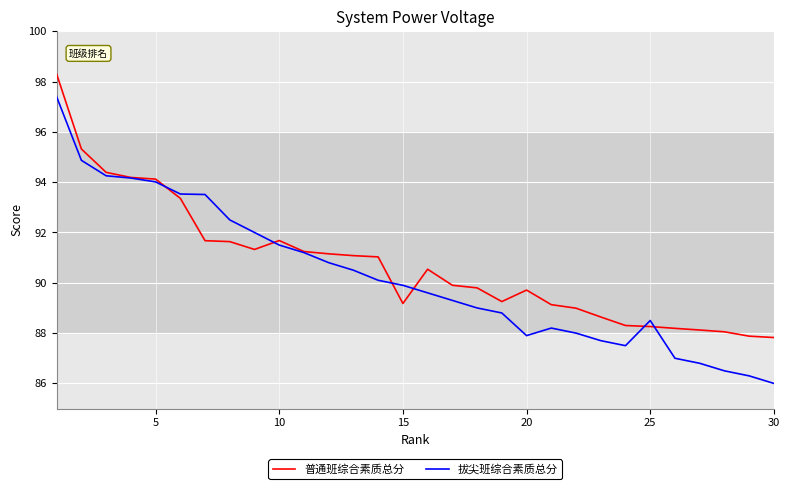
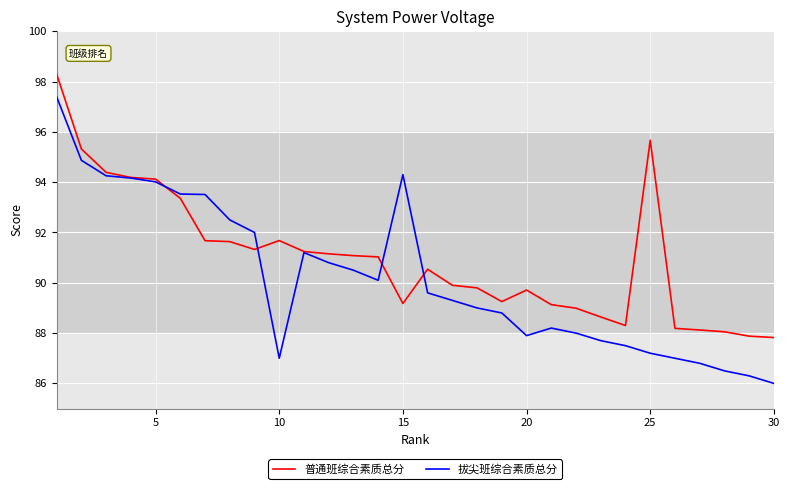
拔尖班综合素质总分, 10: 91.5 -> 87.0
拔尖班综合素质总分, 15: 89.9 -> 94.3
普通班综合素质总分, 25: 88.3 -> 95.7
拔尖班综合素质总分, 25: 88.5 -> 87.2
